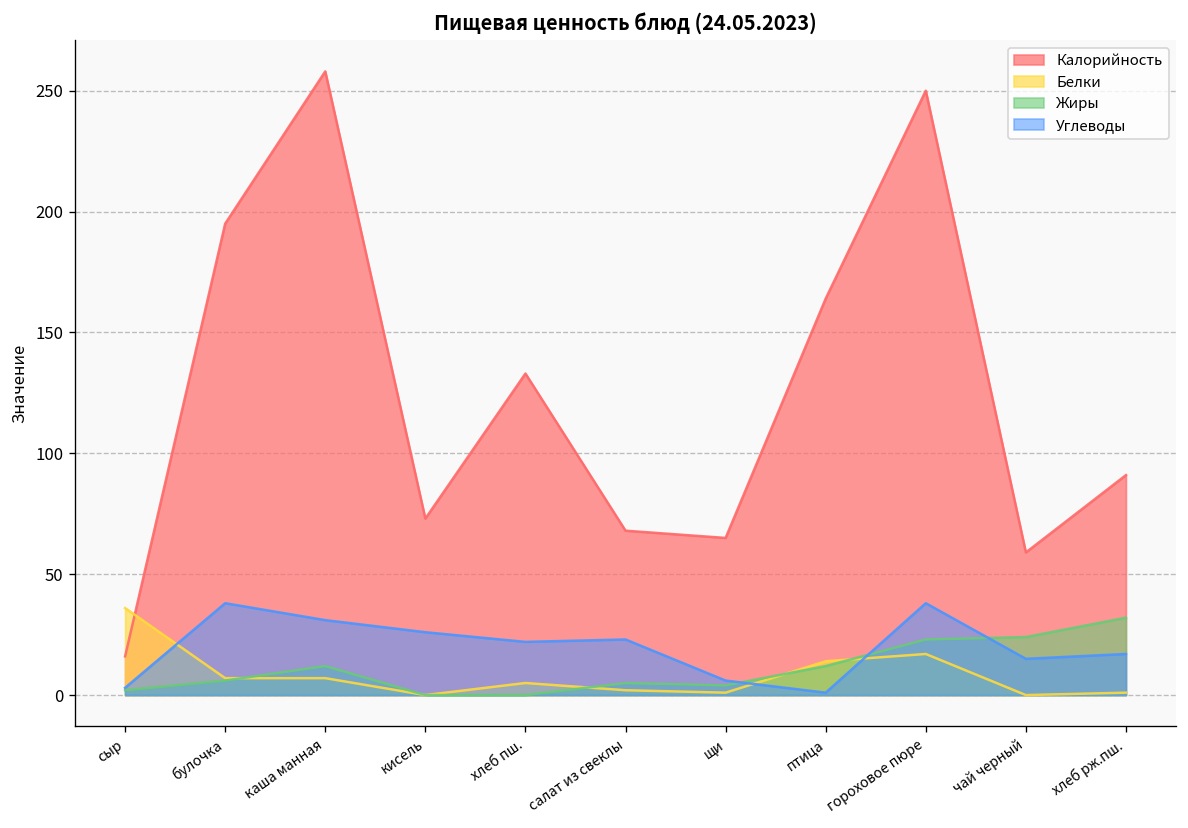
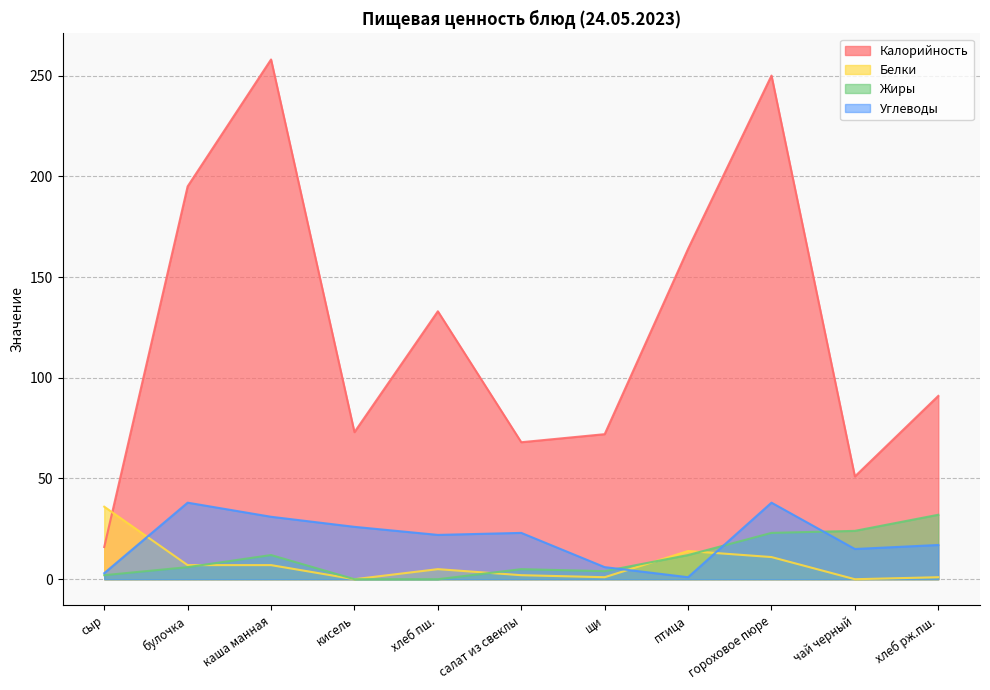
Калорийность, щи: 65 -> 72
Белки, гороховое пюре: 17 -> 11
Калорийность, чай черный: 59 -> 51
